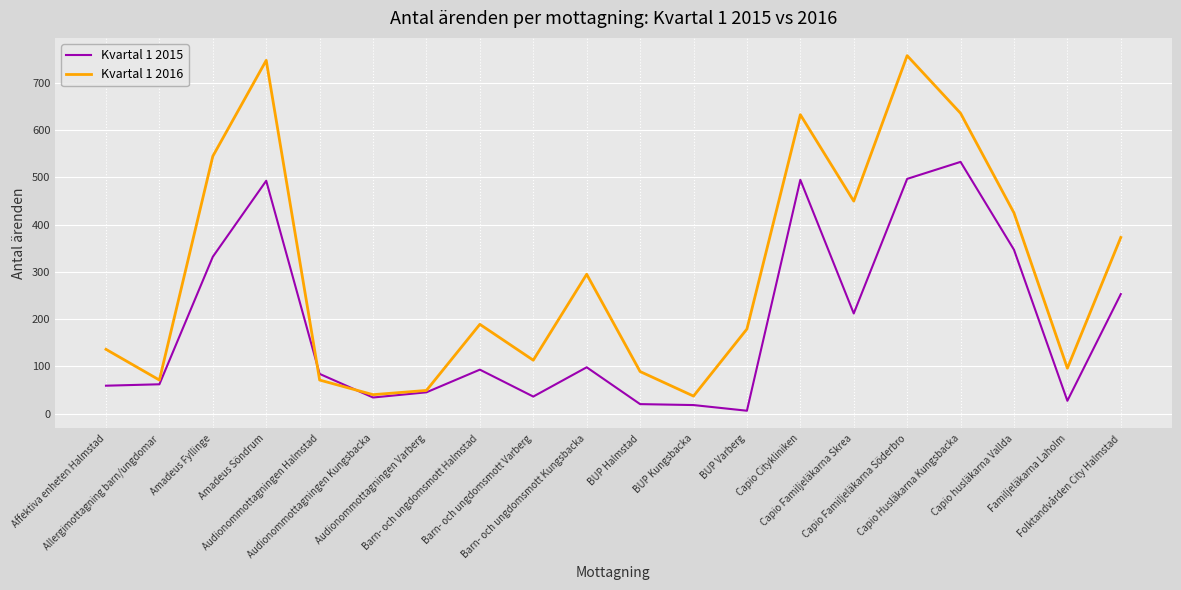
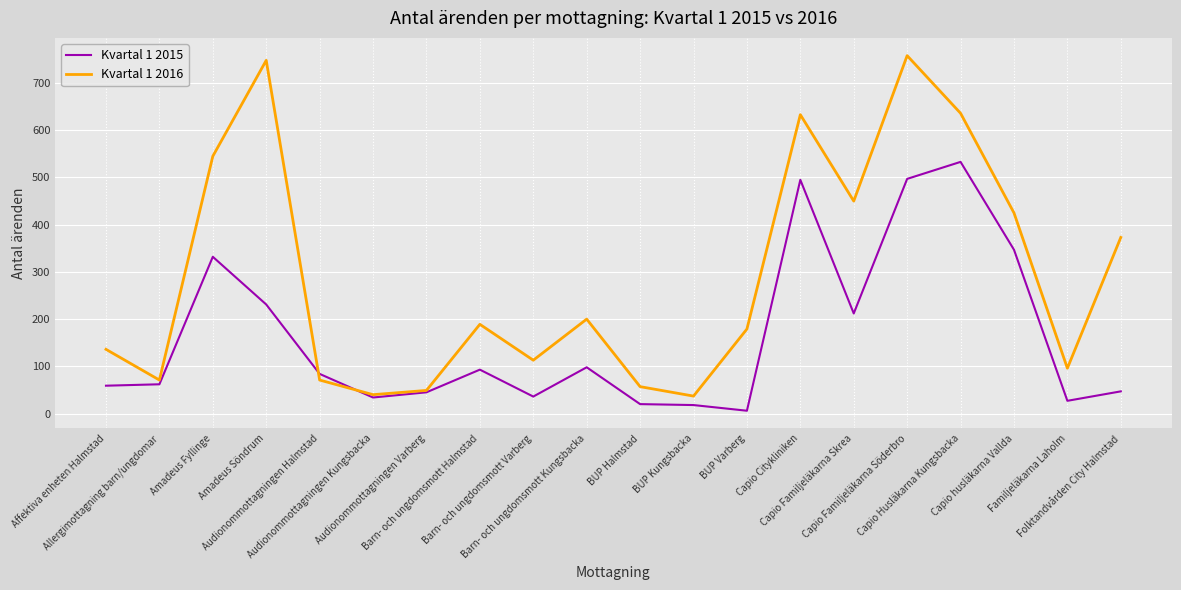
Kvartal 1 2015, Amadeus Söndrum: 490 -> 230
Kvartal 1 2016, Barn- och ungdomsmott Kungsbacka: 300 -> 200
Kvartal 1 2016, BUP Halmstad: 90 -> 60
Kvartal 1 2015, Folktandvården City Halmstad: 250 -> 50
